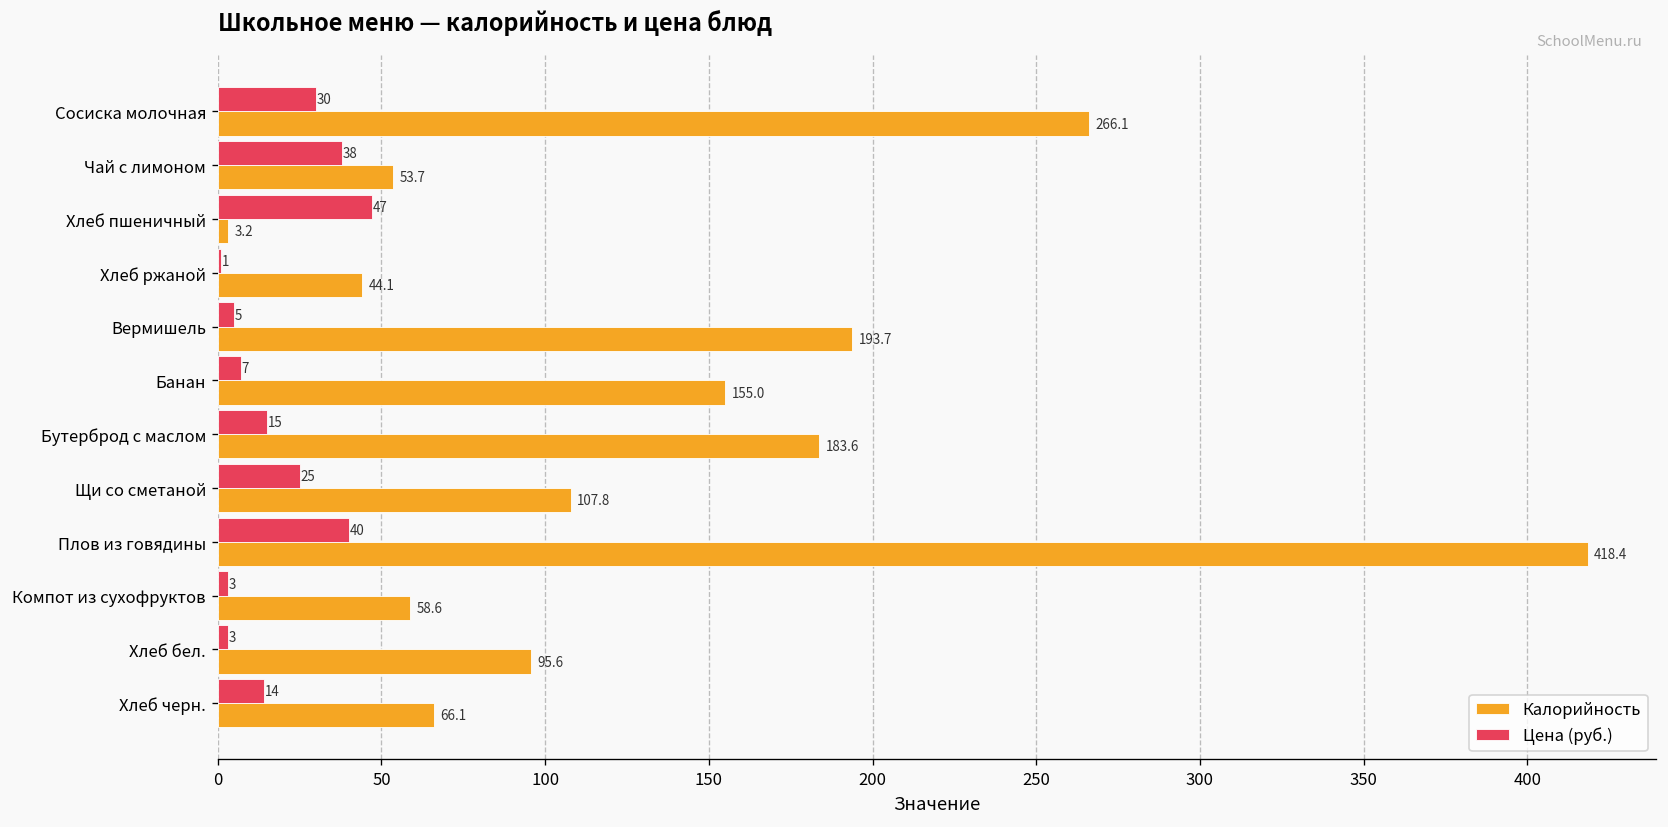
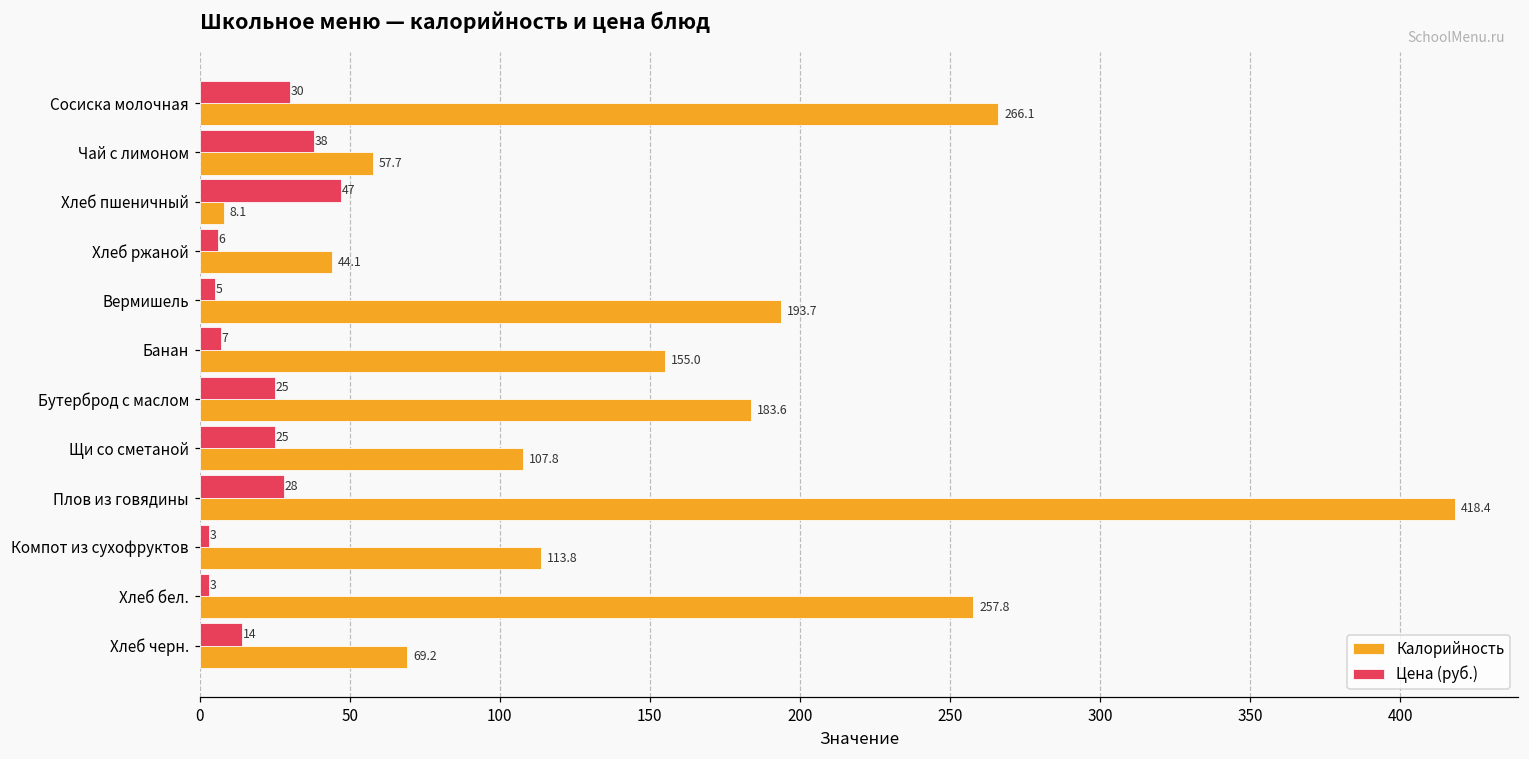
Калорийность, Чай с лимоном: 53.7 -> 57.7
Калорийность, Хлеб пшеничный: 3.2 -> 8.1
Цена (руб.), Хлеб ржаной: 1 -> 6
Цена (руб.), Бутерброд с маслом: 15 -> 25
Цена (руб.), Плов из говядины: 40 -> 28
Калорийность, Компот из сухофруктов: 58.6 -> 113.8
Калорийность, Хлеб бел.: 95.6 -> 257.8
Калорийность, Хлеб черн.: 66.1 -> 69.2
